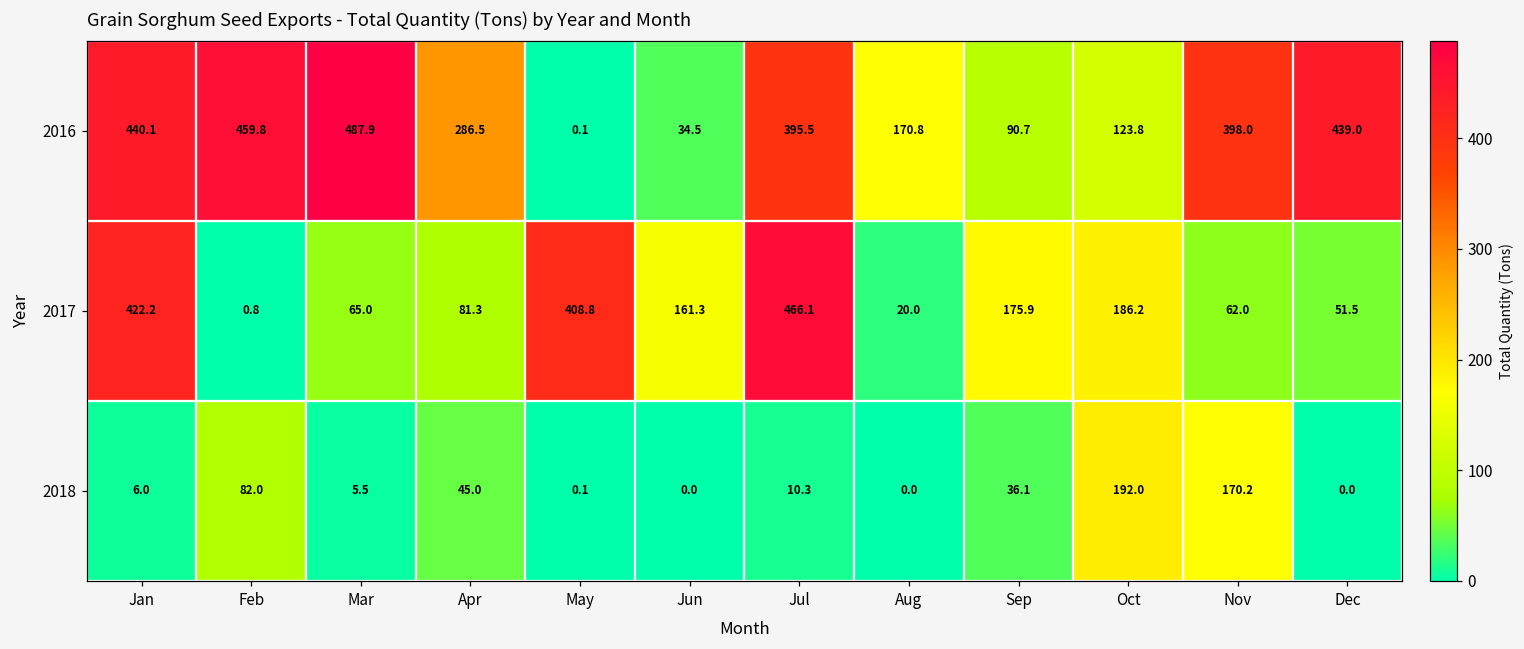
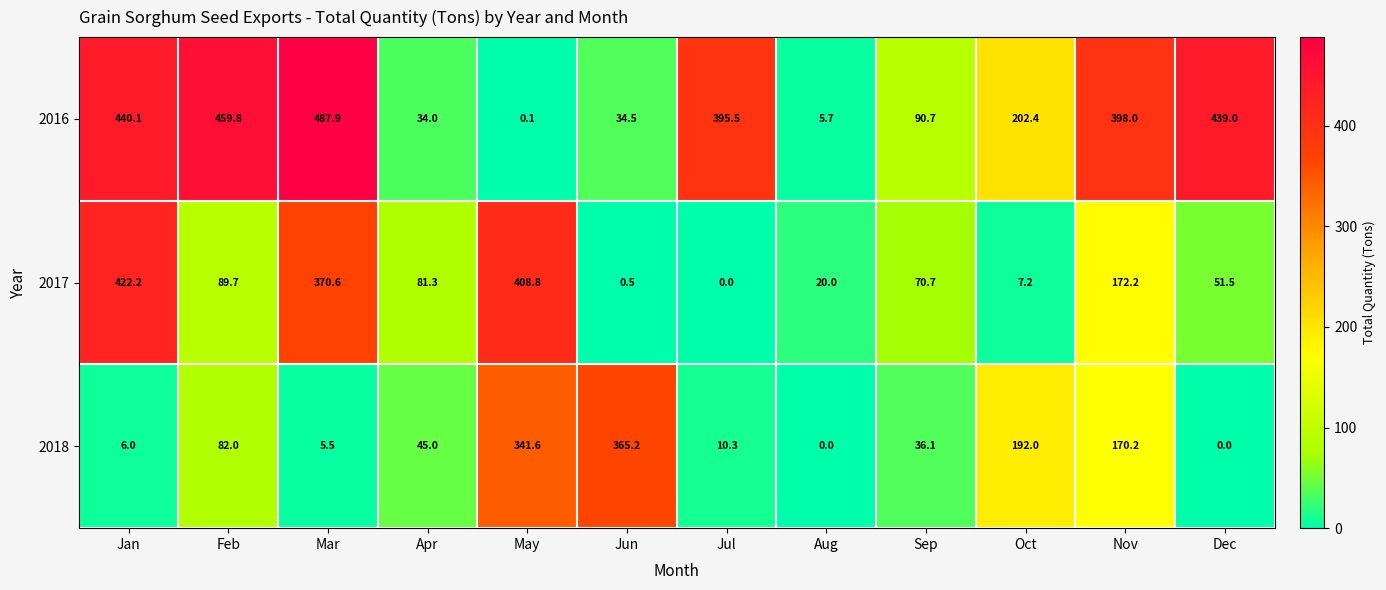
2016, Apr: 286.5 -> 34.0
2016, Aug: 170.8 -> 5.7
2016, Oct: 123.8 -> 202.4
2017, Feb: 0.8 -> 89.7
2017, Mar: 65.0 -> 370.6
2017, Jun: 161.3 -> 0.5
2017, Jul: 466.1 -> 0.0
2017, Sep: 175.9 -> 70.7
2017, Oct: 186.2 -> 7.2
2017, Nov: 62.0 -> 172.2
2018, May: 0.1 -> 341.6
2018, Jun: 0.0 -> 365.2
